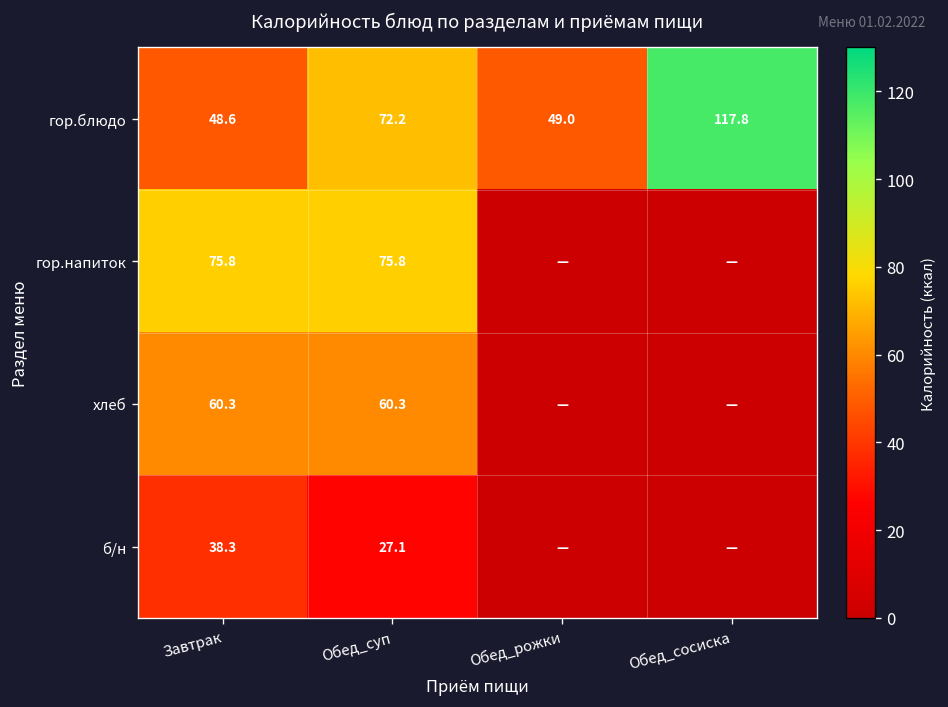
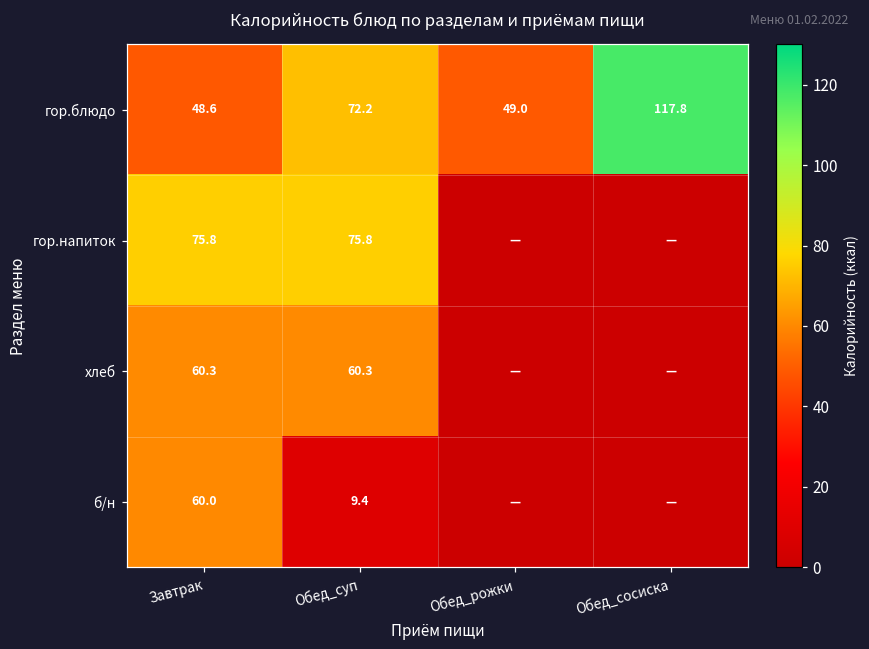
б/н, Завтрак: 38.3 -> 60.0
б/н, Обед_суп: 27.1 -> 9.4
